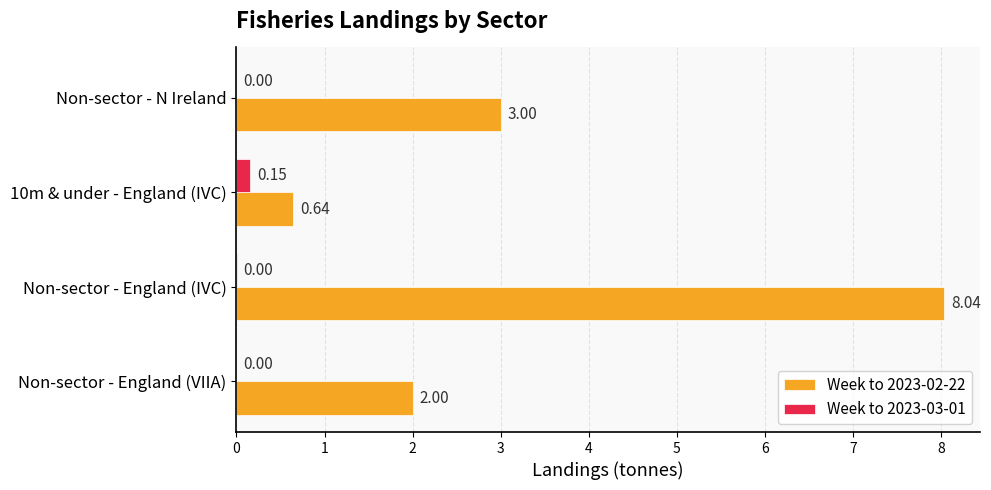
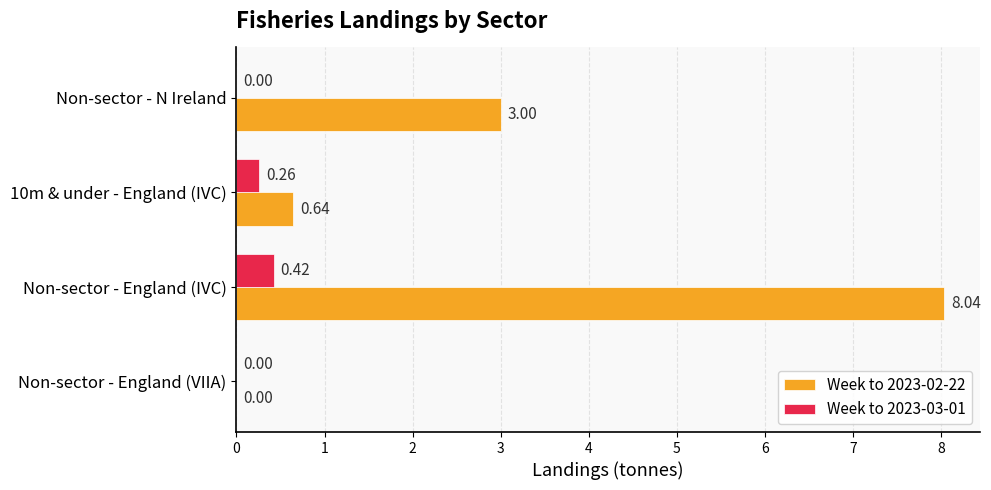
Week to 2023-03-01, 10m & under - England (IVC): 0.15 -> 0.26
Week to 2023-03-01, Non-sector - England (IVC): 0.00 -> 0.42
Week to 2023-02-22, Non-sector - England (VIIA): 2.00 -> 0.00
